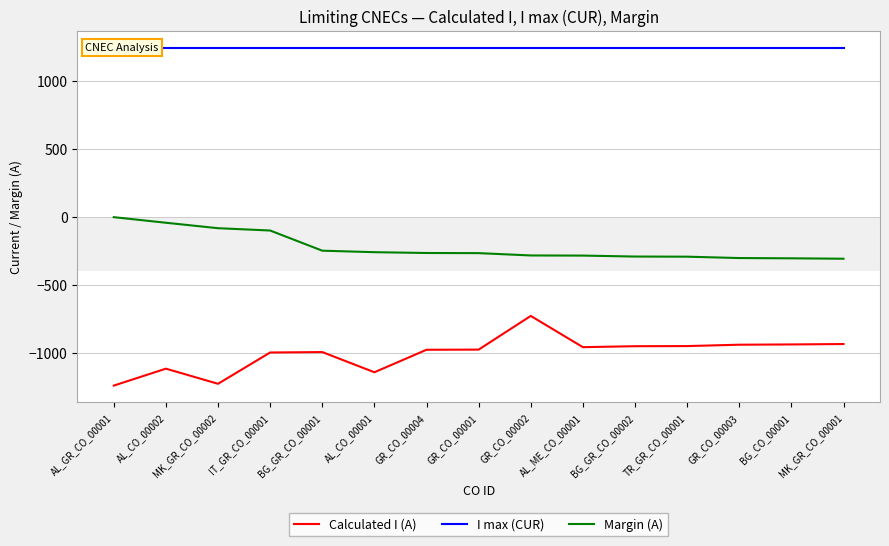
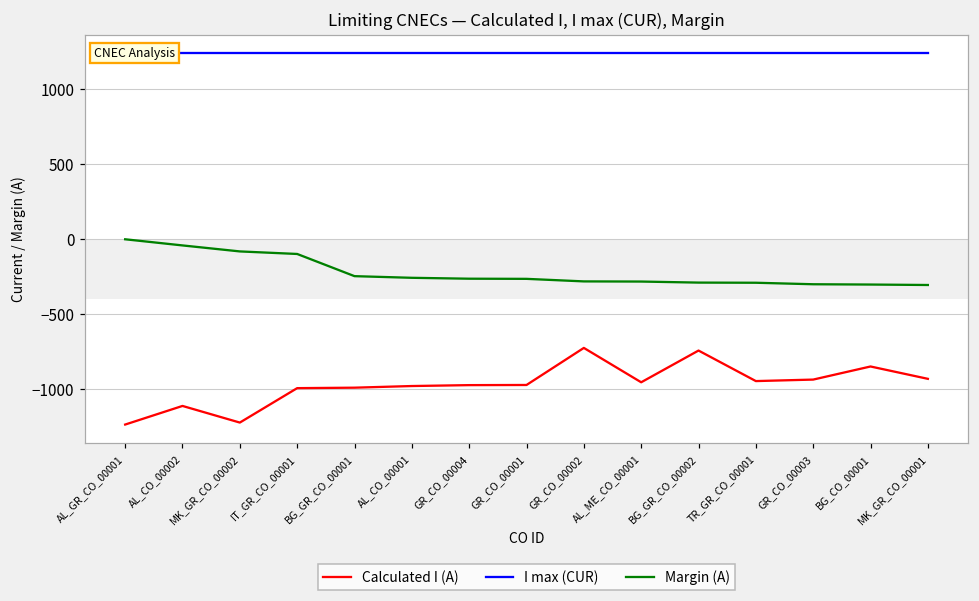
Calculated I (A), AL_CO_00001: -1140 -> -980
Calculated I (A), BG_GR_CO_00002: -950 -> -740
Calculated I (A), BG_CO_00001: -940 -> -850
